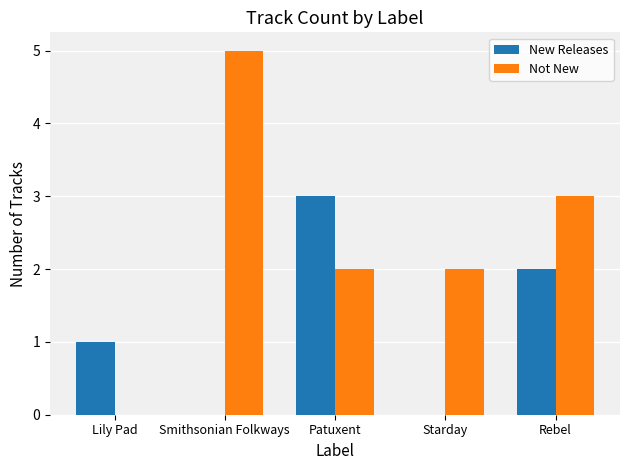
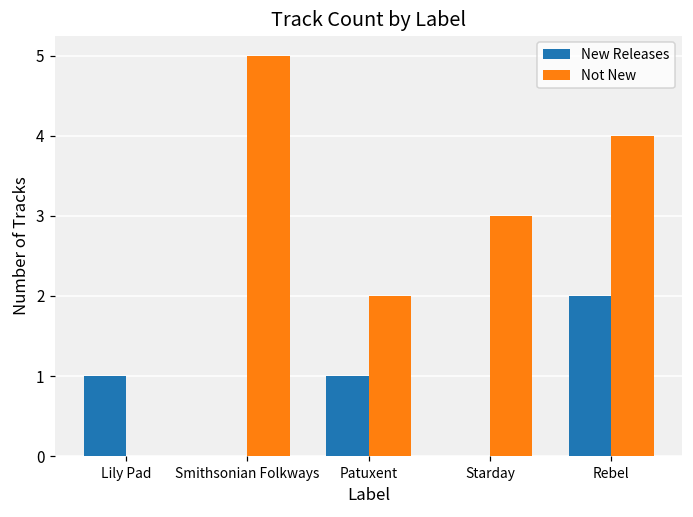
New Releases, Patuxent: 3 -> 1
Not New, Starday: 2 -> 3
Not New, Rebel: 3 -> 4
